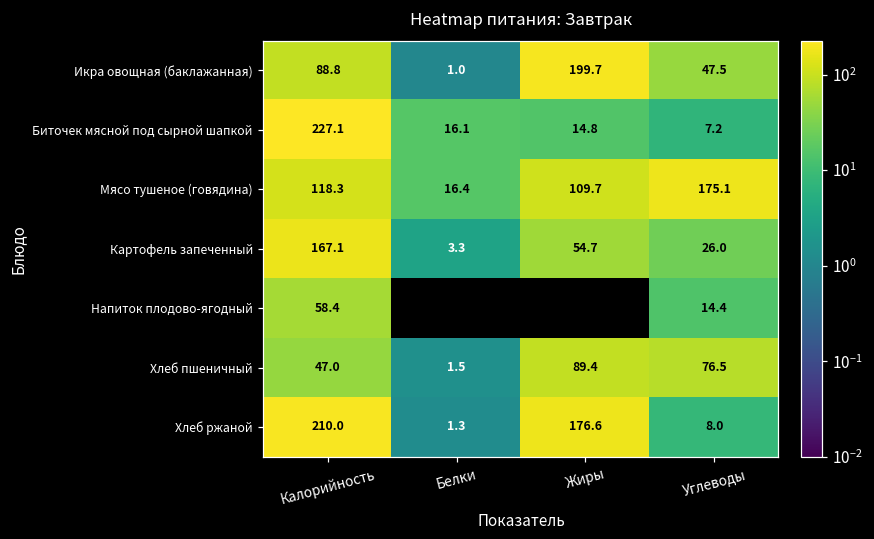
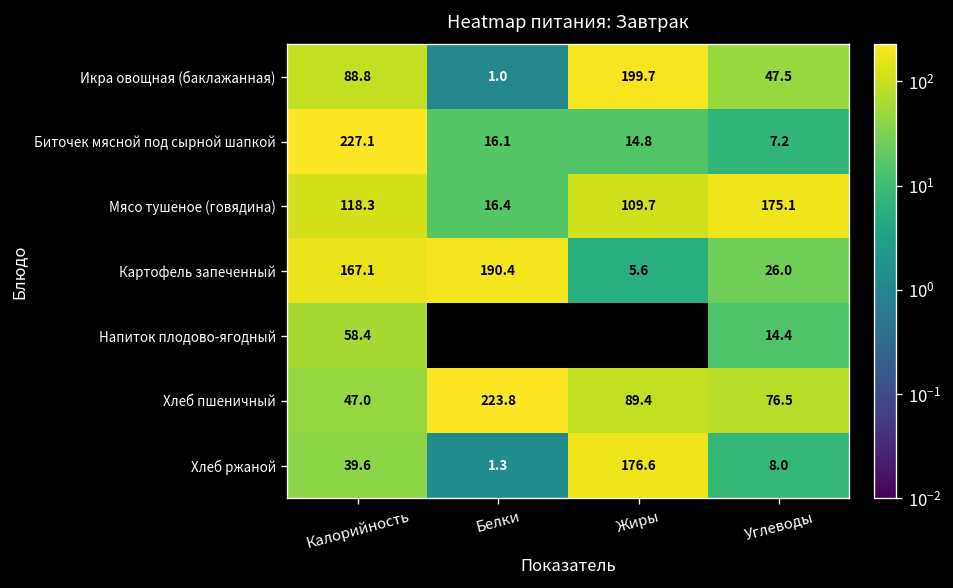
Картофель запеченный, Белки: 3.3 -> 190.4
Картофель запеченный, Жиры: 54.7 -> 5.6
Хлеб пшеничный, Белки: 1.5 -> 223.8
Хлеб ржаной, Калорийность: 210.0 -> 39.6
